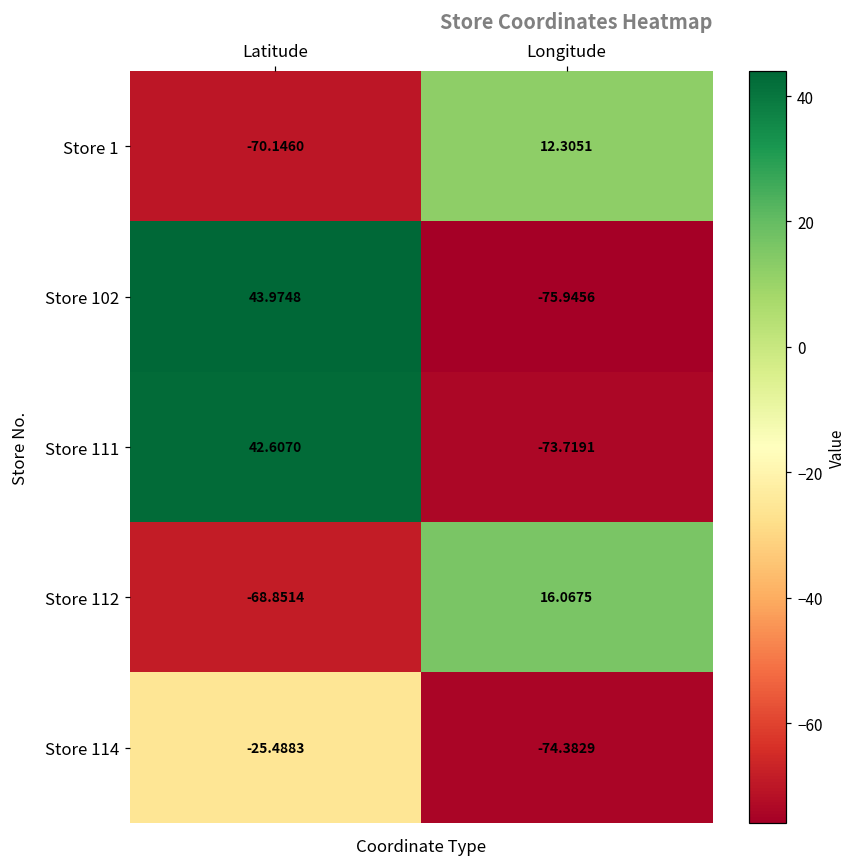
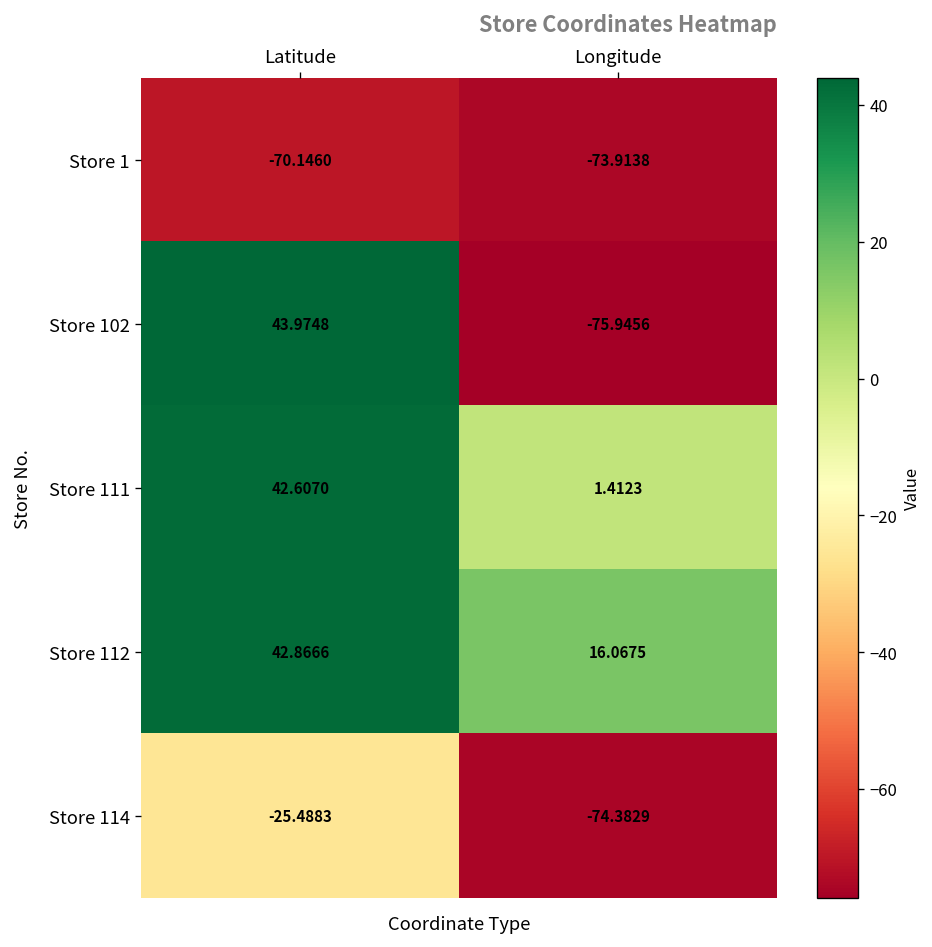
Store 1, Longitude: 12.3051 -> -73.9138
Store 111, Longitude: -73.7191 -> 1.4123
Store 112, Latitude: -68.8514 -> 42.8666
